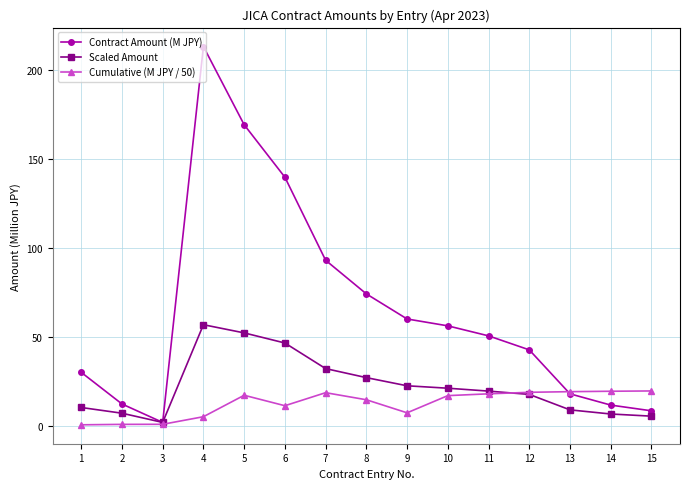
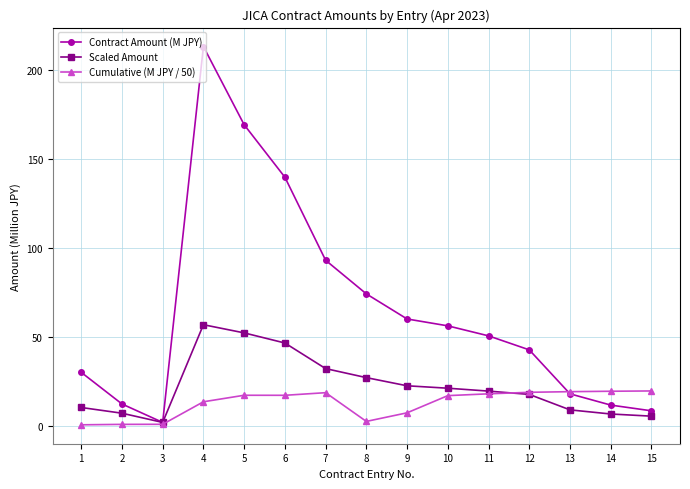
Cumulative (M JPY / 50), 4: 5 -> 14
Cumulative (M JPY / 50), 6: 11 -> 17
Cumulative (M JPY / 50), 8: 15 -> 3
